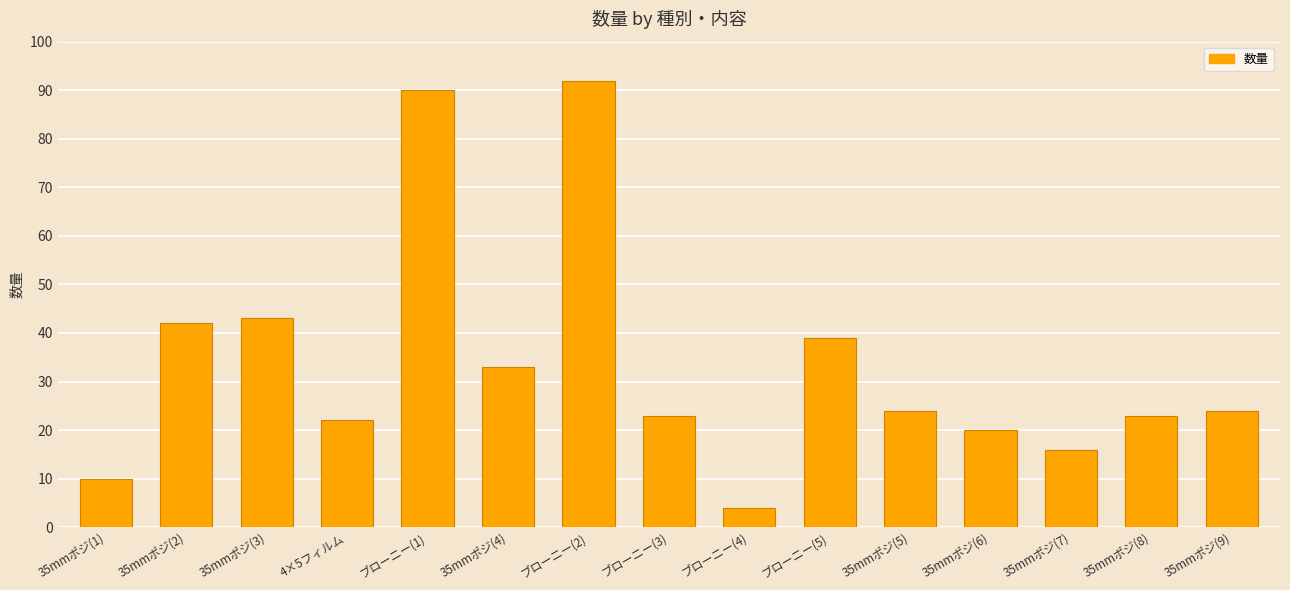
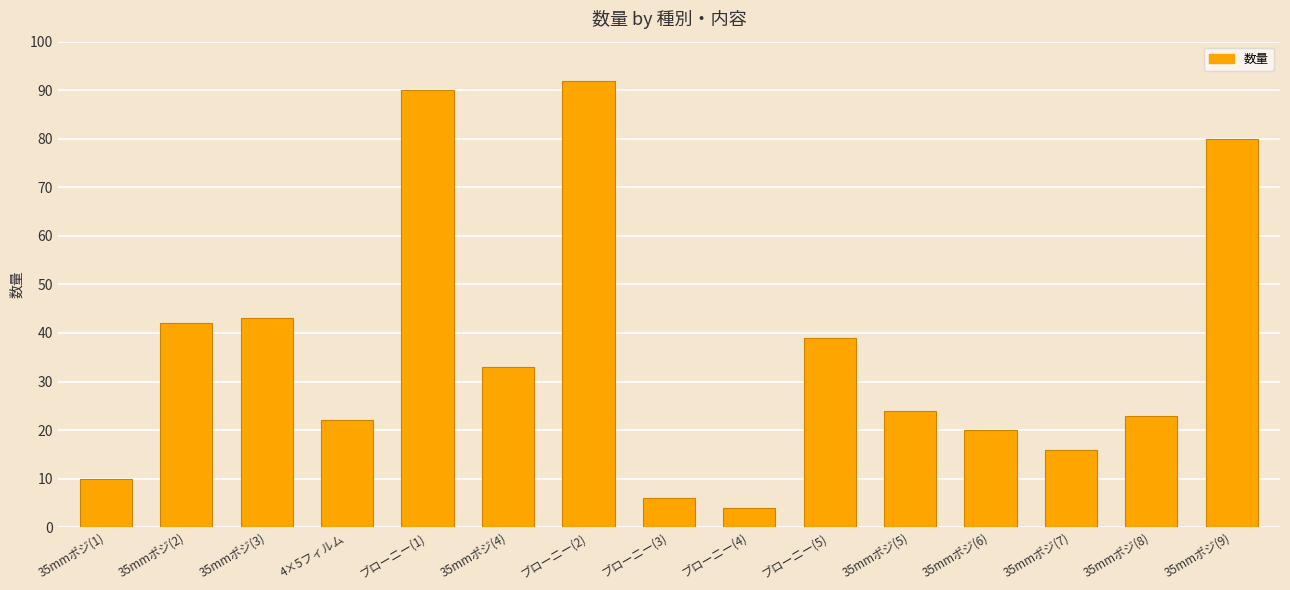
ブローニー(3): 23 -> 6
35mmポジ(9): 24 -> 80
